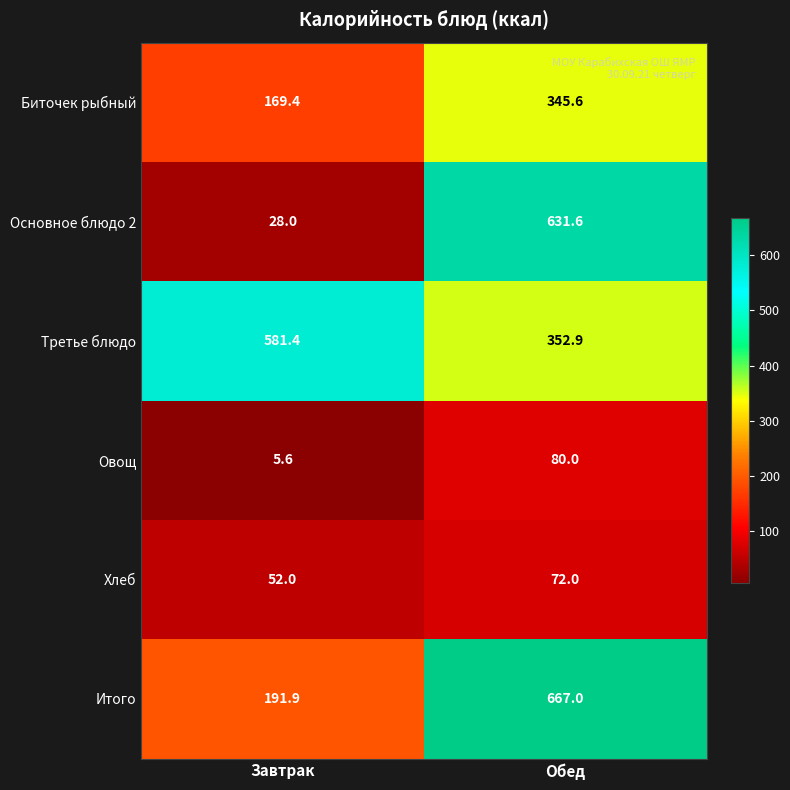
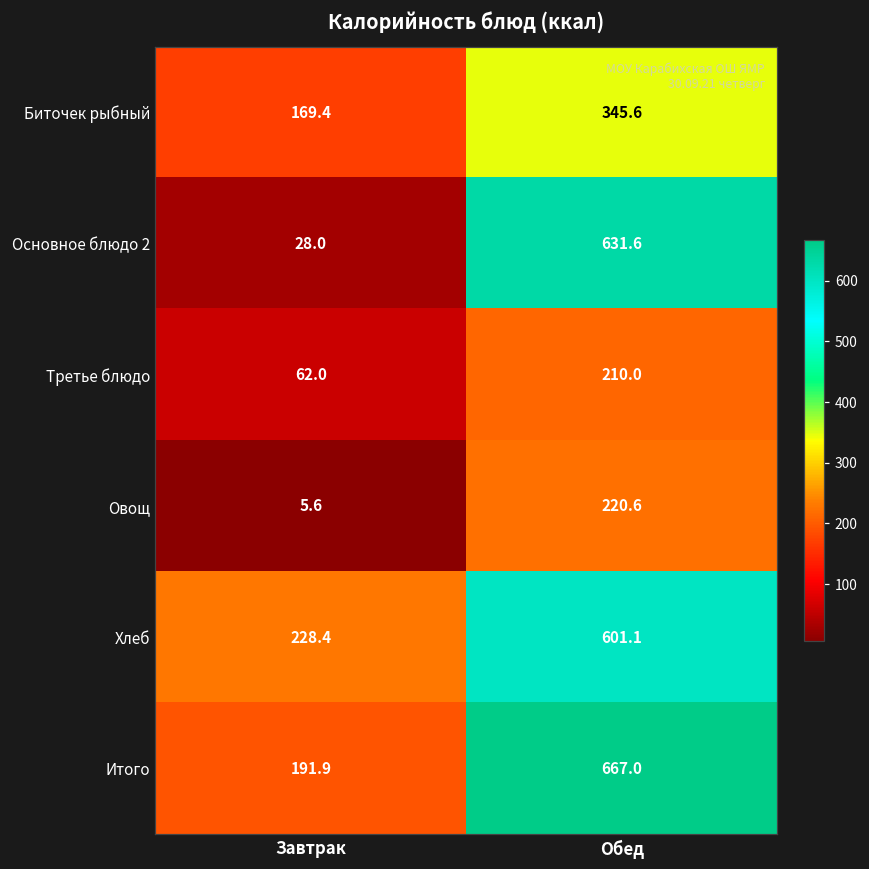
Третье блюдо, Завтрак: 581.4 -> 62.0
Третье блюдо, Обед: 352.9 -> 210.0
Овощ, Обед: 80.0 -> 220.6
Хлеб, Завтрак: 52.0 -> 228.4
Хлеб, Обед: 72.0 -> 601.1
